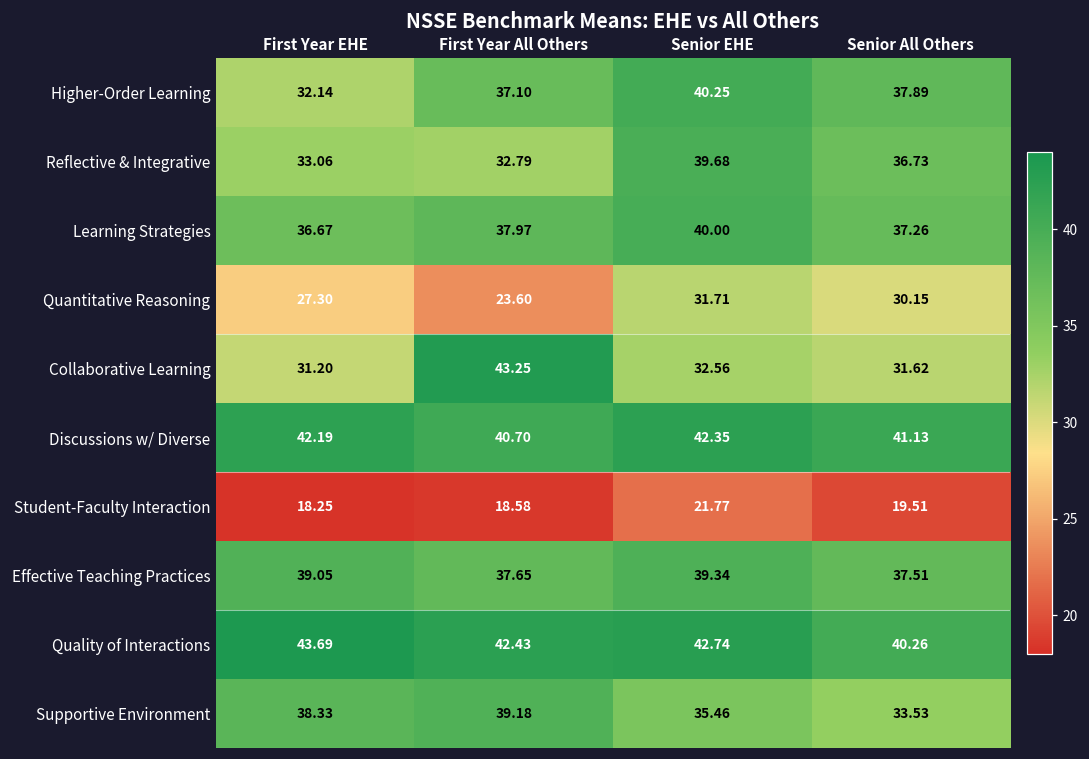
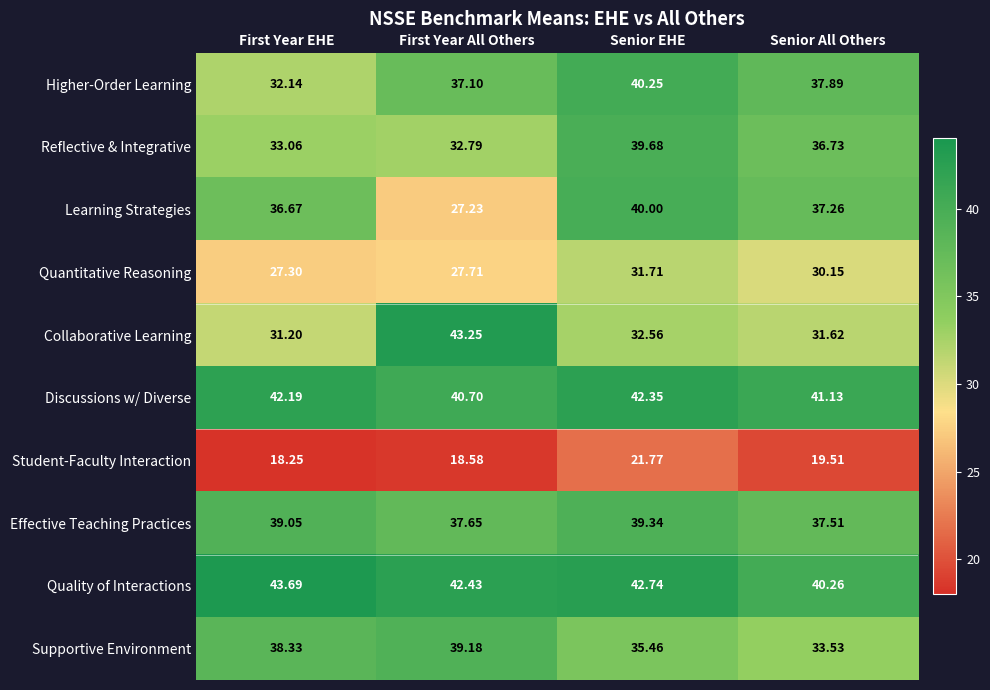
Learning Strategies, First Year All Others: 37.97 -> 27.23
Quantitative Reasoning, First Year All Others: 23.60 -> 27.71
